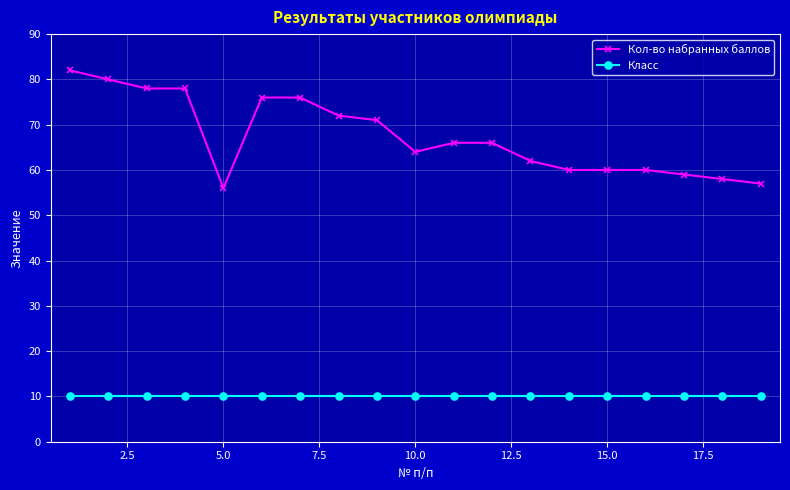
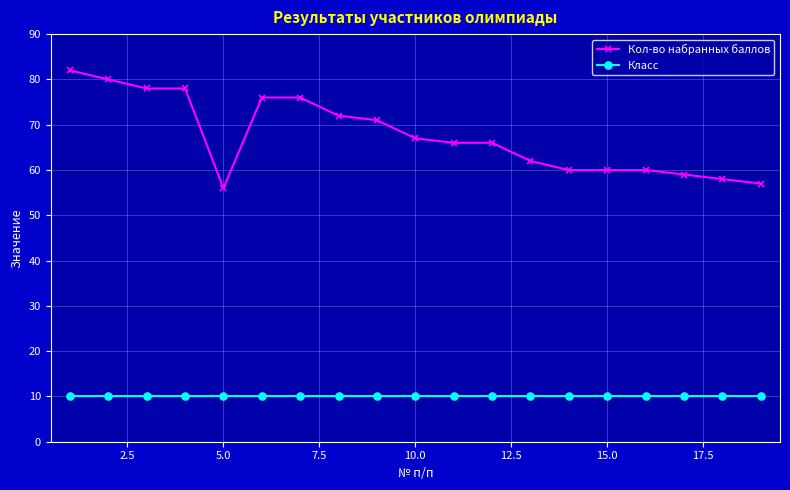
Кол-во набранных баллов, 10.0: 64 -> 67
